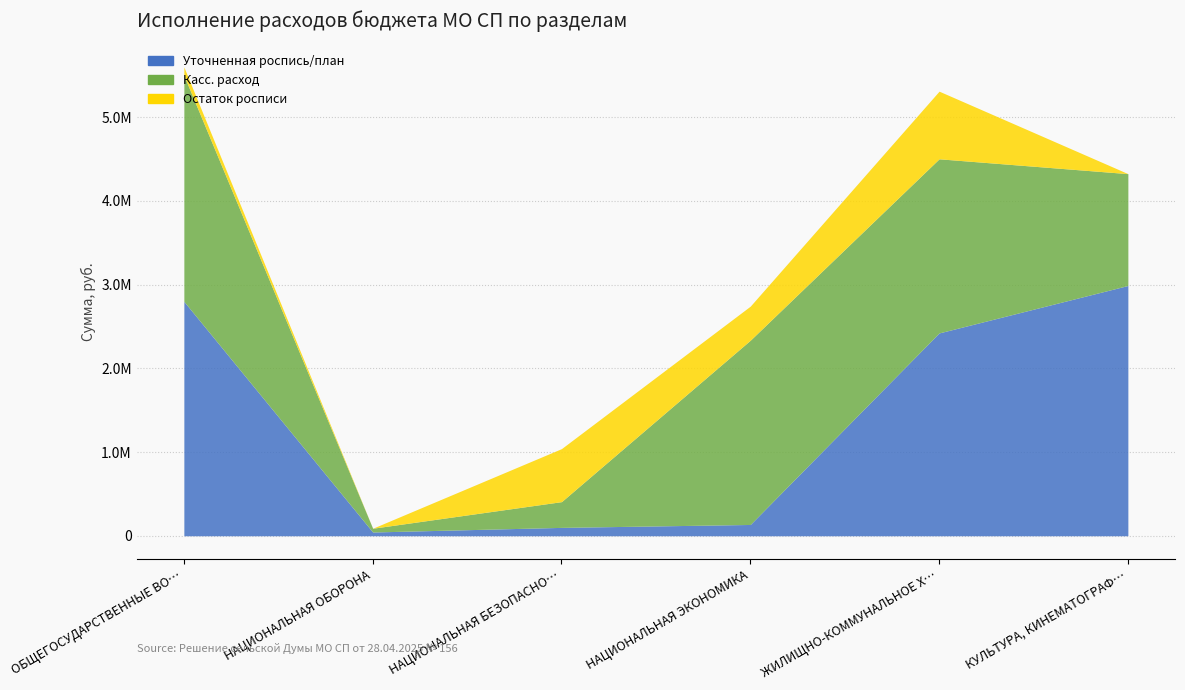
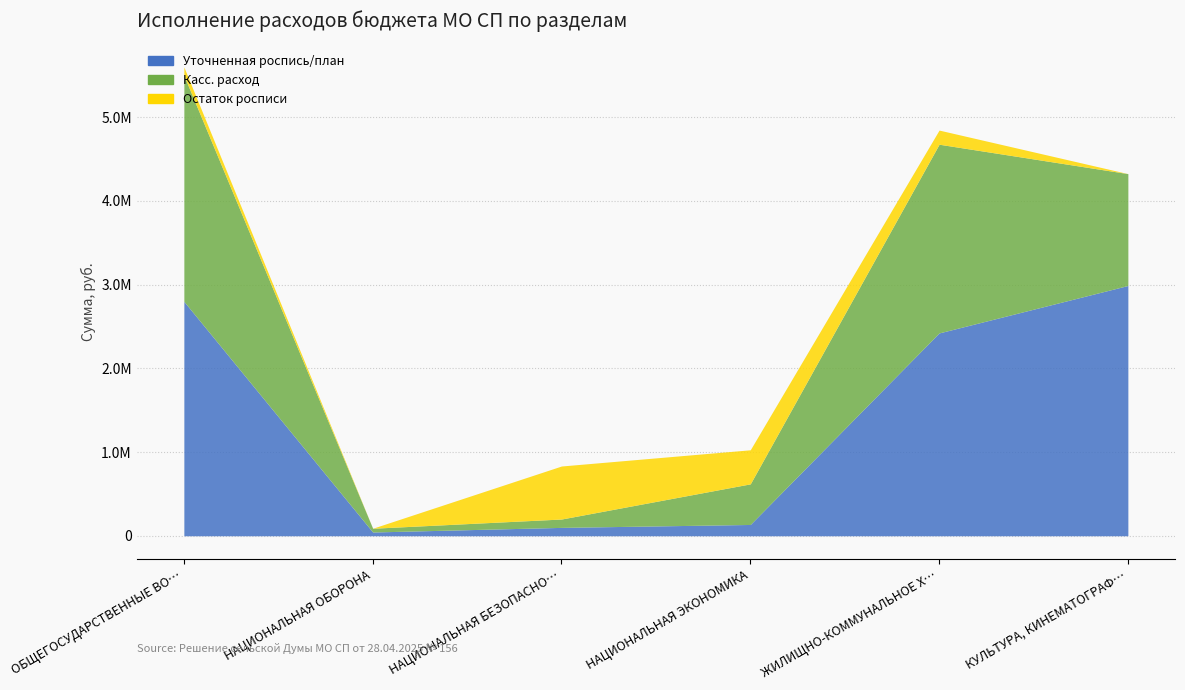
Касс. расход, НАЦИОНАЛЬНАЯ БЕЗОПАСНО…: 300000 -> 100000
Касс. расход, НАЦИОНАЛЬНАЯ ЭКОНОМИКА: 2200000 -> 500000
Касс. расход, ЖИЛИЩНО-КОММУНАЛЬНОЕ Х…: 2100000 -> 2300000
Остаток росписи, ЖИЛИЩНО-КОММУНАЛЬНОЕ Х…: 800000 -> 200000
